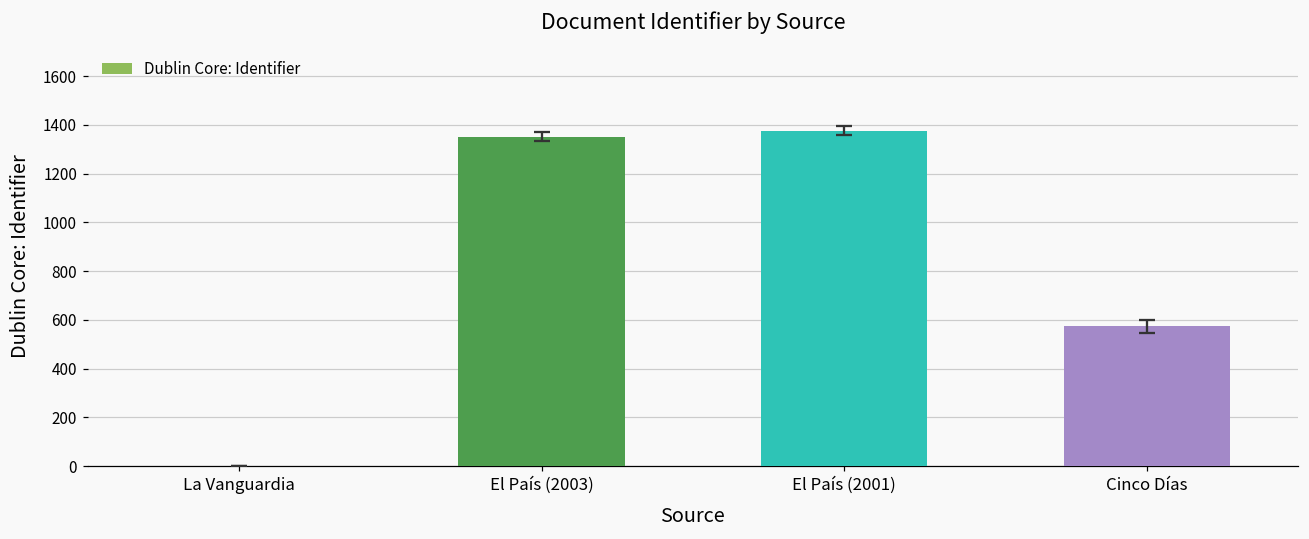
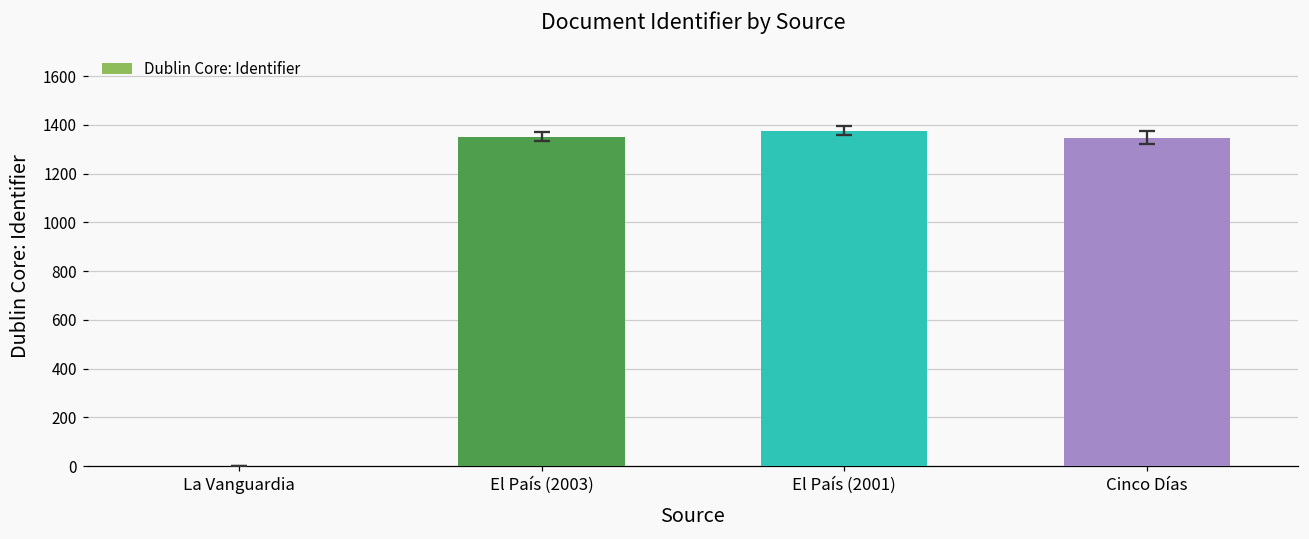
Dublin Core: Identifier, Cinco Días: 570 -> 1350
